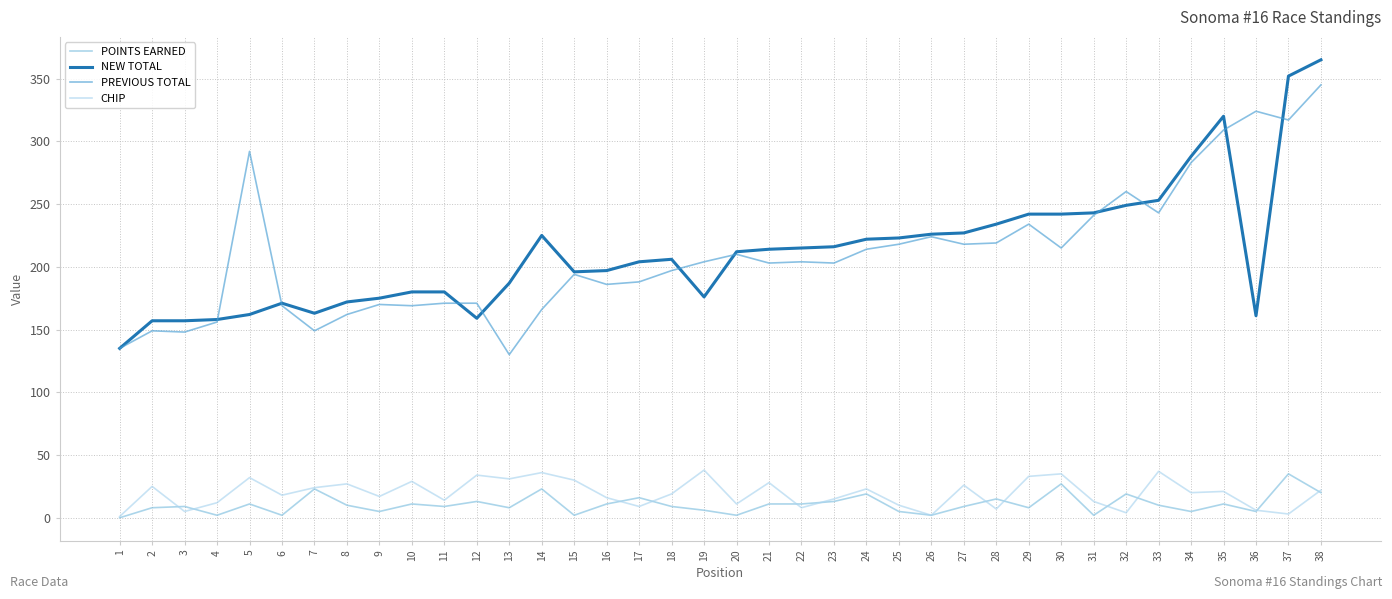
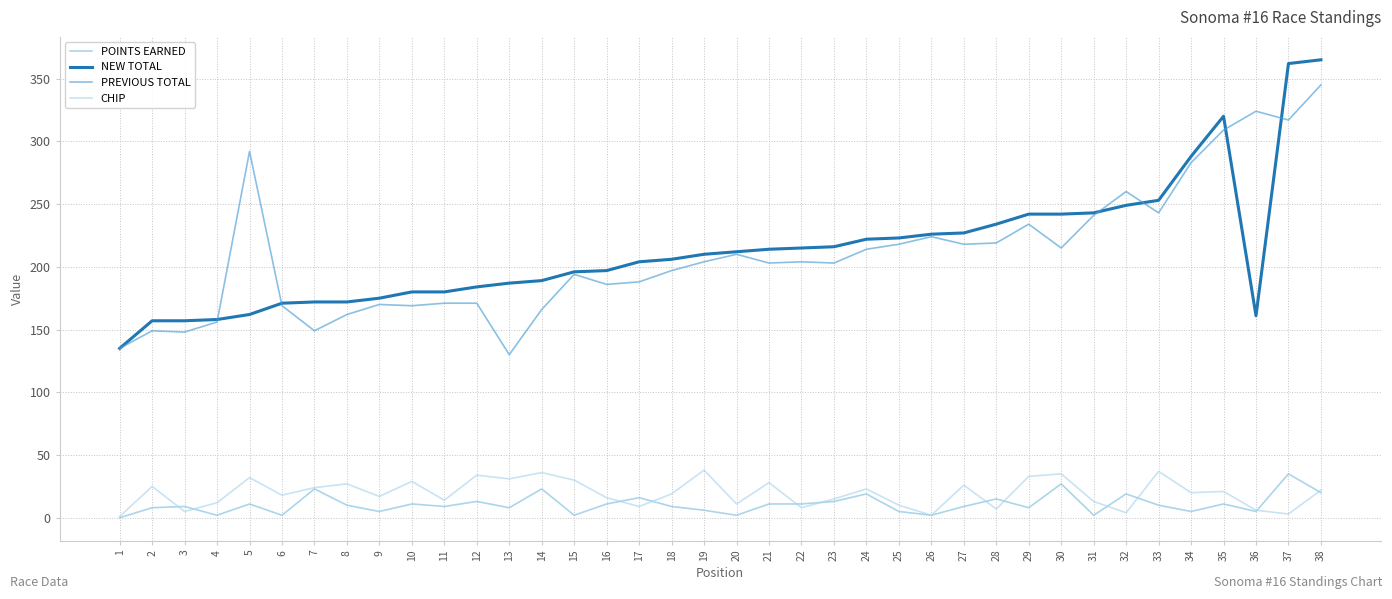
NEW TOTAL, 7: 163 -> 172
NEW TOTAL, 12: 159 -> 184
NEW TOTAL, 14: 225 -> 189
NEW TOTAL, 19: 176 -> 210
NEW TOTAL, 37: 352 -> 362
